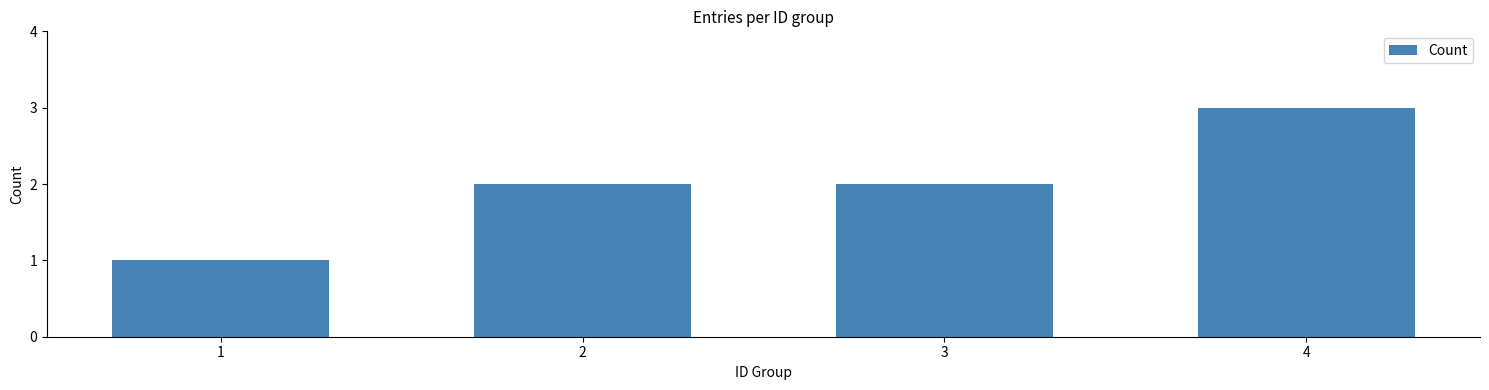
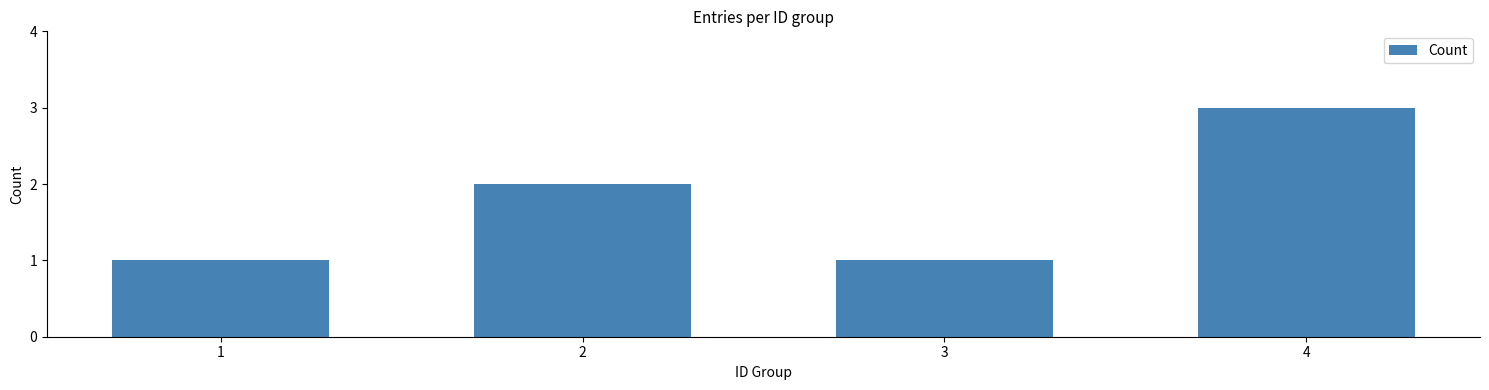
3: 2 -> 1
